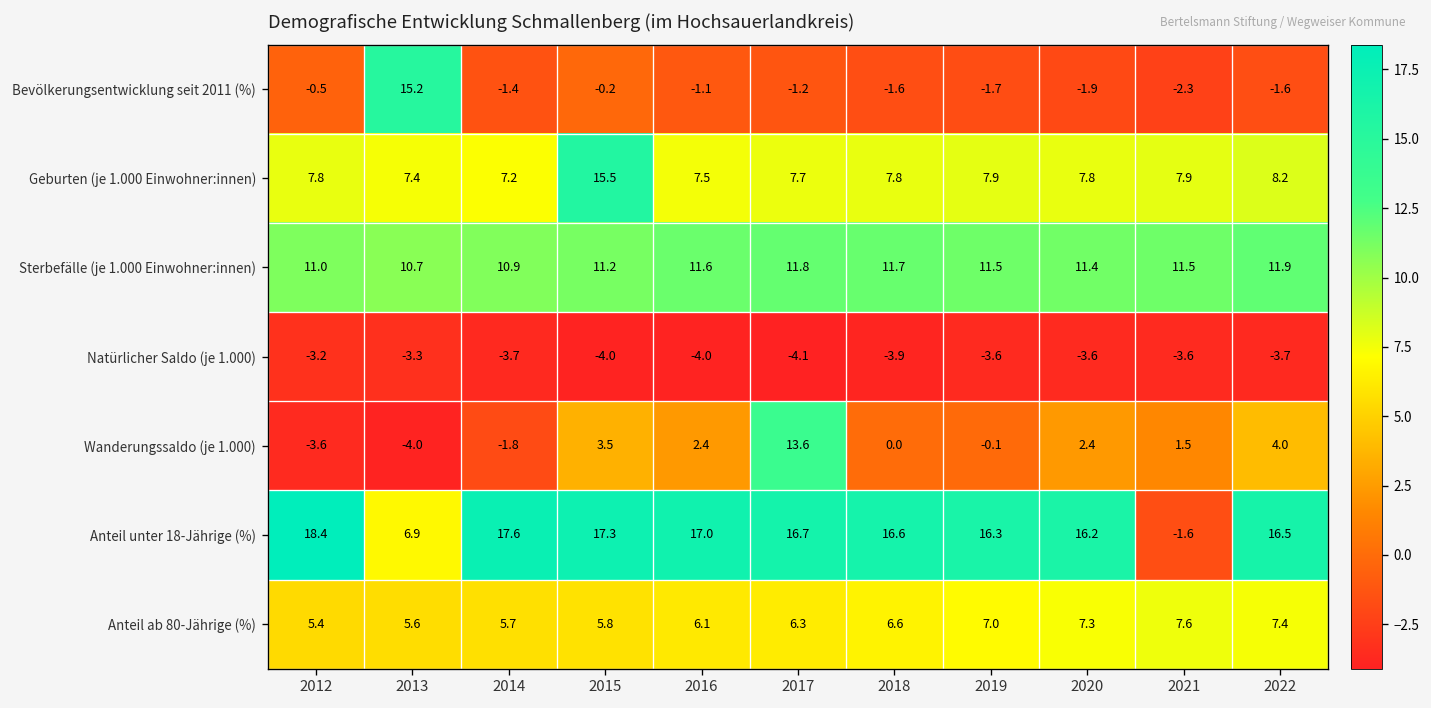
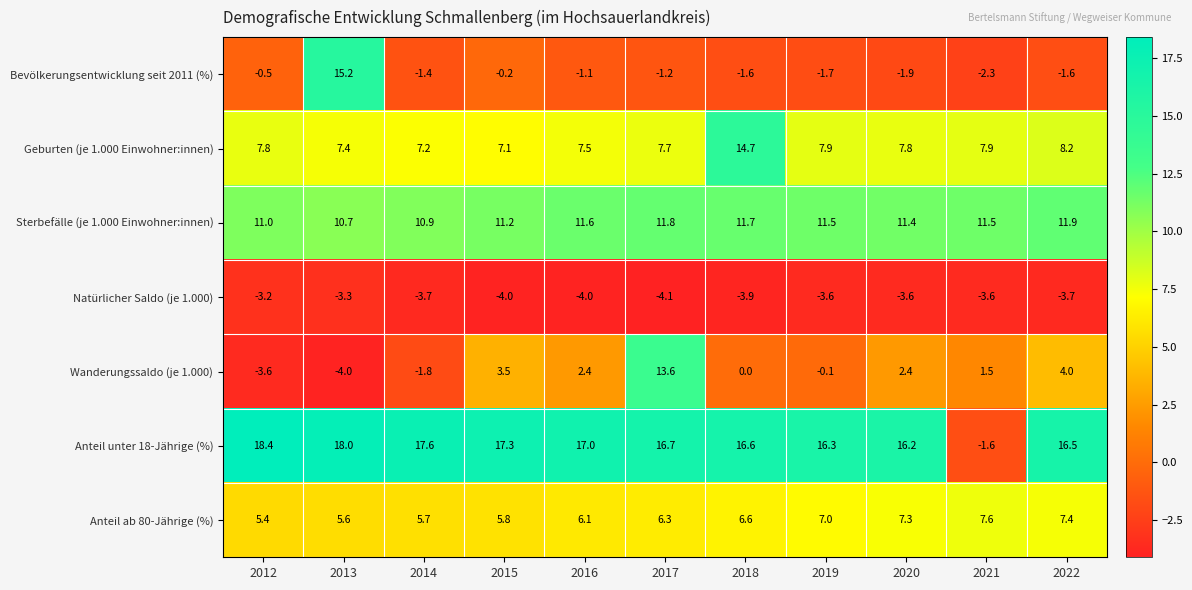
Geburten (je 1.000 Einwohner:innen), 2015: 15.5 -> 7.1
Geburten (je 1.000 Einwohner:innen), 2018: 7.8 -> 14.7
Anteil unter 18-Jährige (%), 2013: 6.9 -> 18.0
